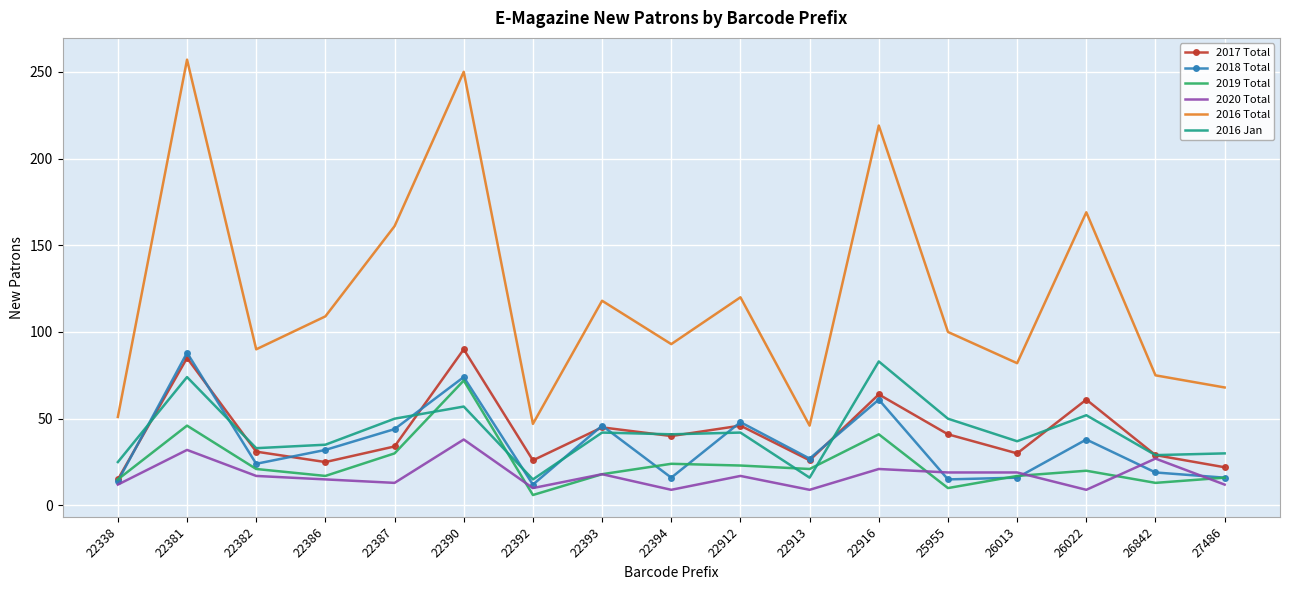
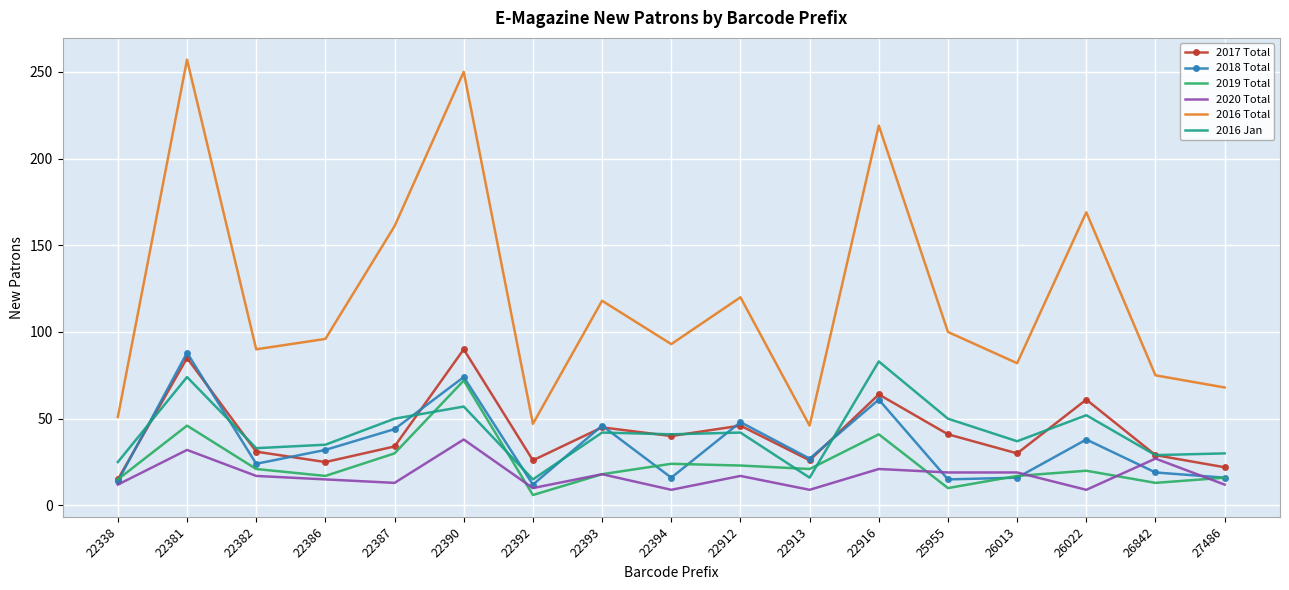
2016 Total, 22386: 109 -> 96
